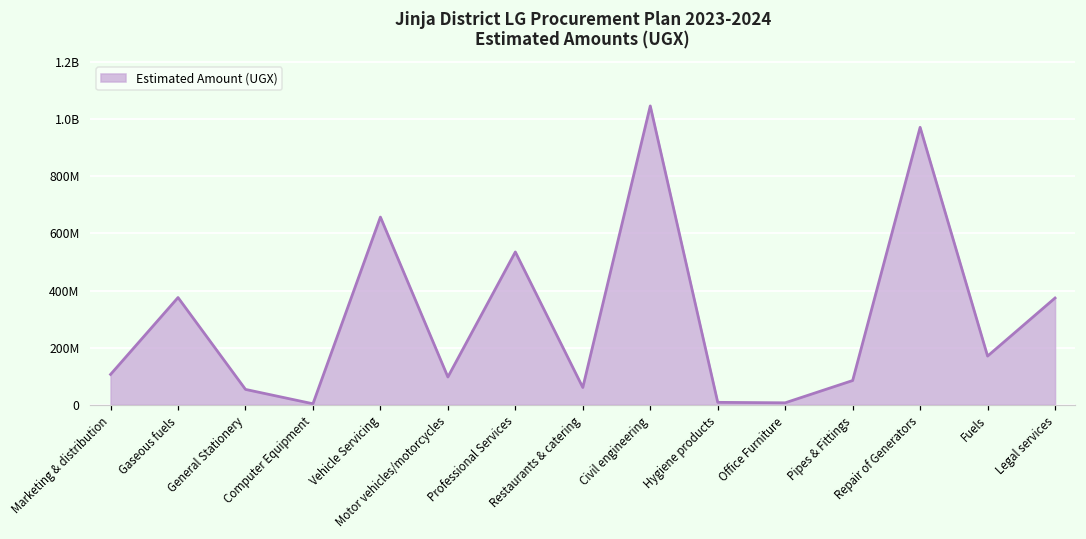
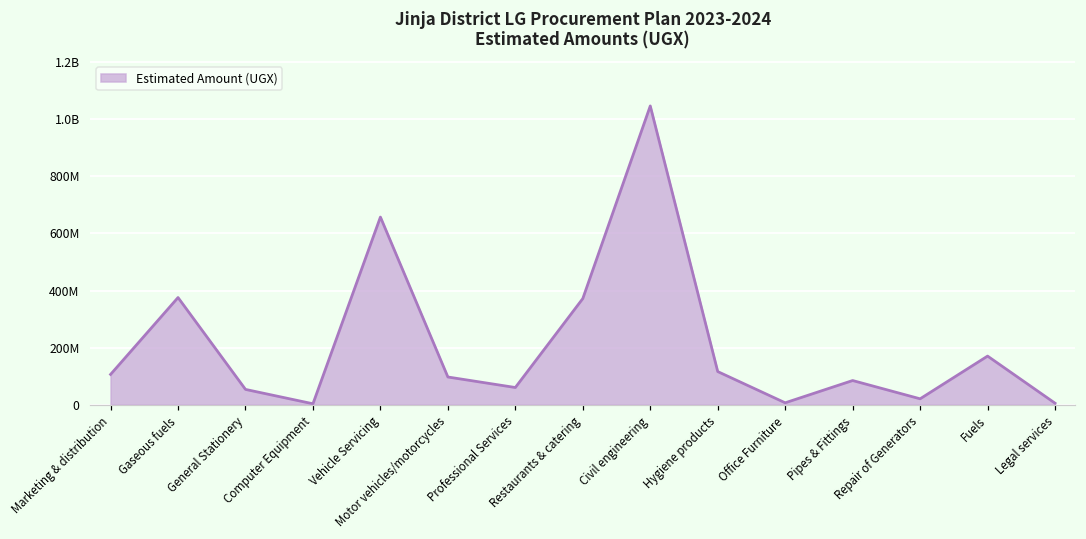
Professional Services: 540000000 -> 60000000
Restaurants & catering: 60000000 -> 370000000
Hygiene products: 10000000 -> 120000000
Repair of Generators: 970000000 -> 20000000
Legal services: 370000000 -> 10000000
